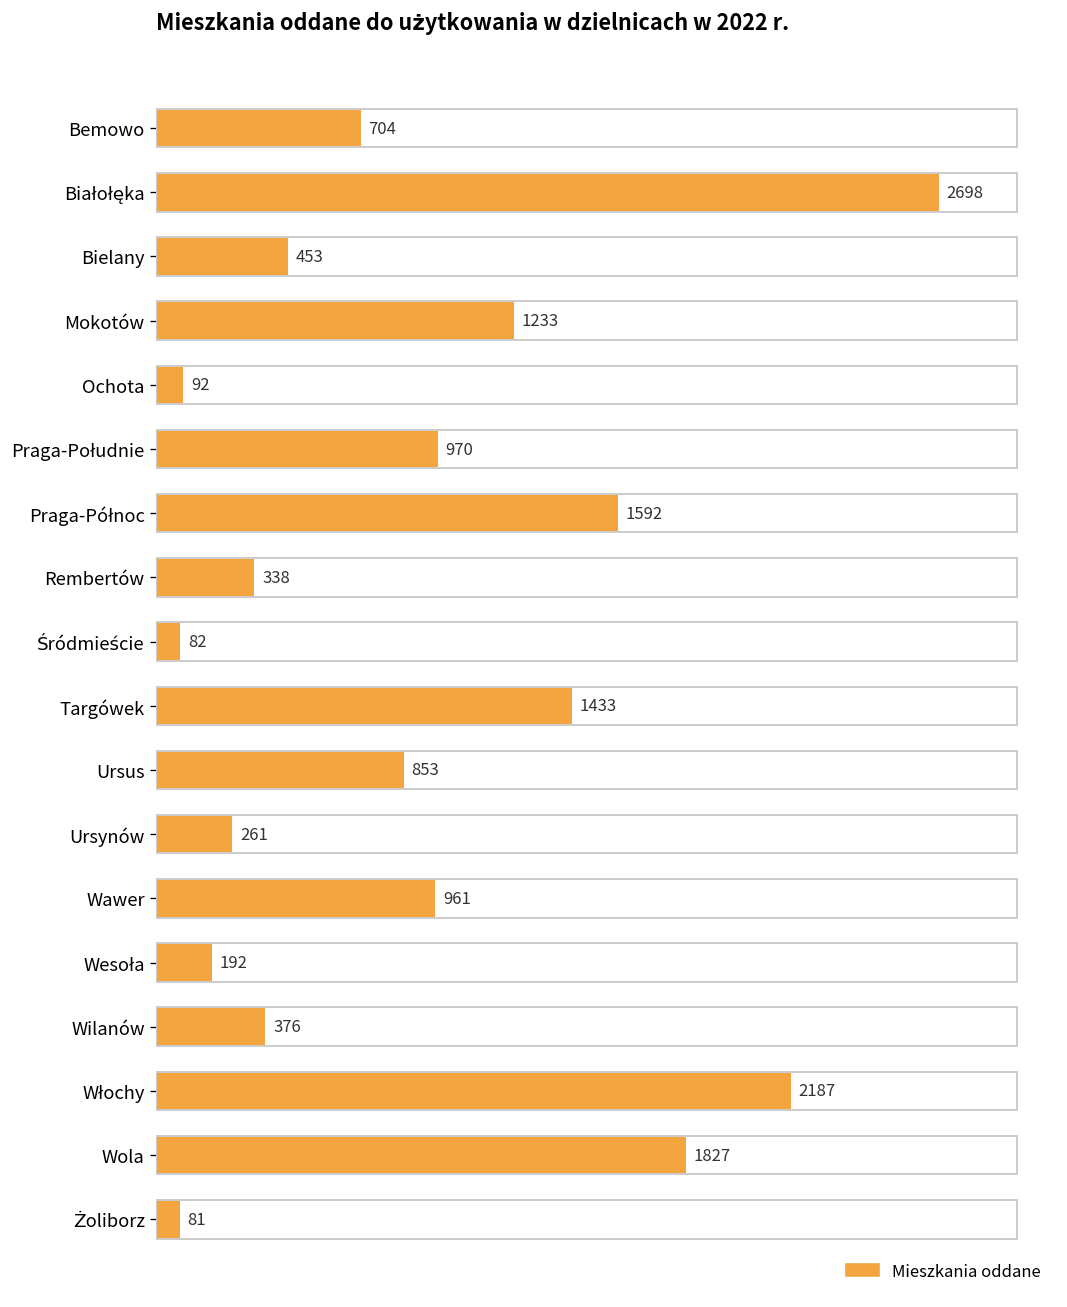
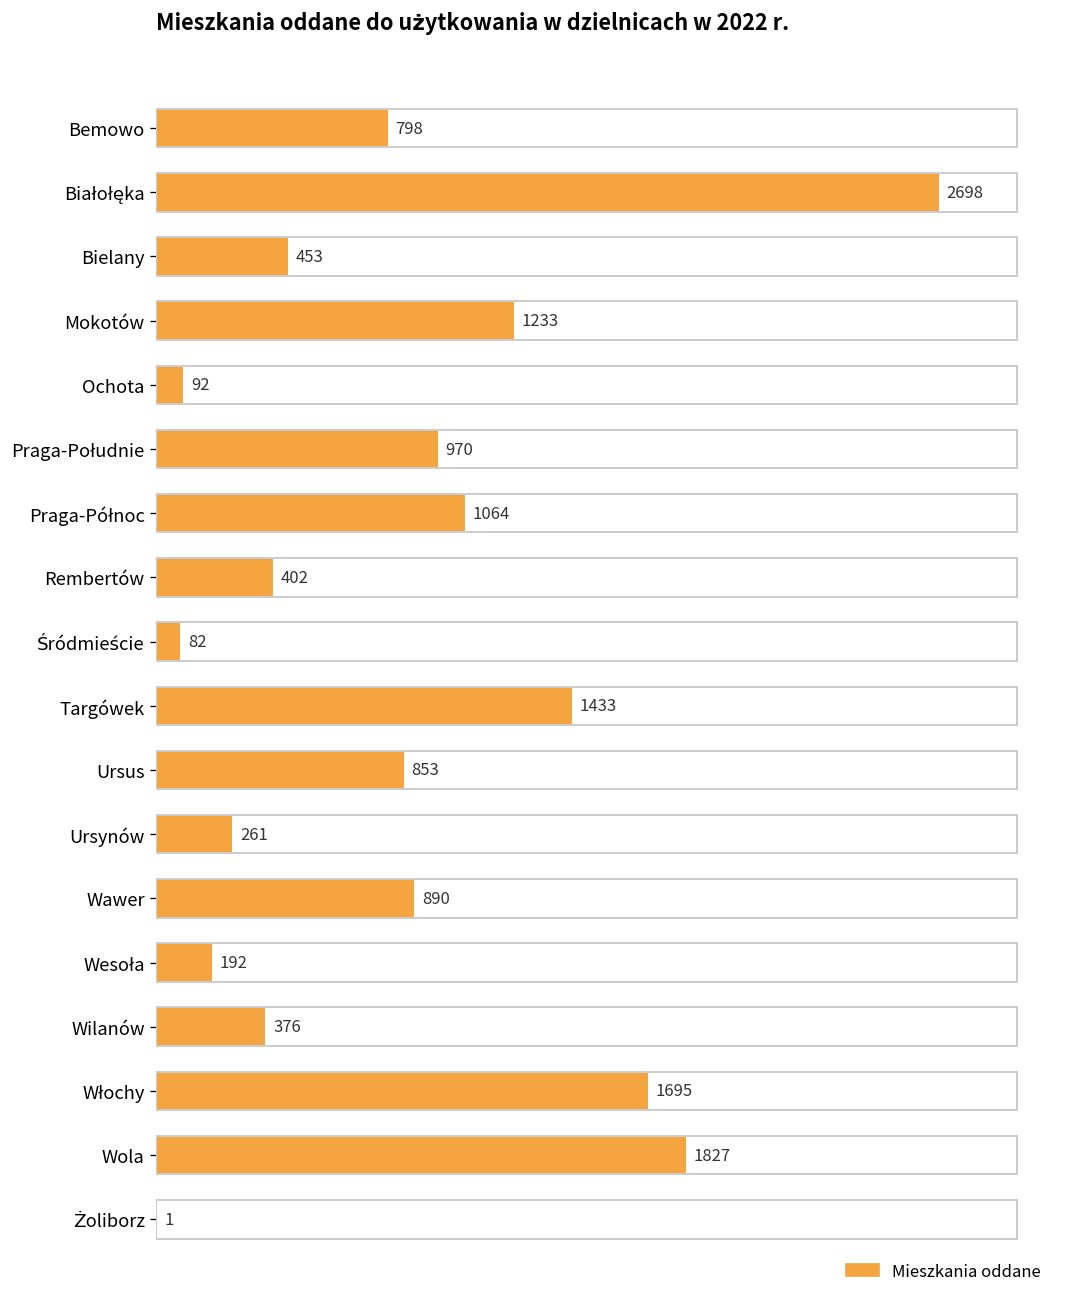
Bemowo: 704 -> 798
Praga-Północ: 1592 -> 1064
Rembertów: 338 -> 402
Wawer: 961 -> 890
Włochy: 2187 -> 1695
Żoliborz: 81 -> 1
